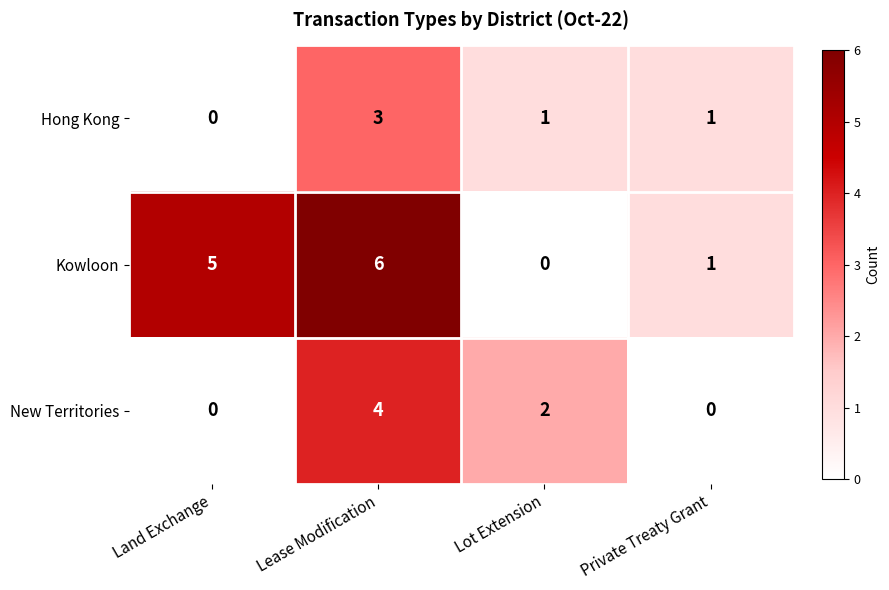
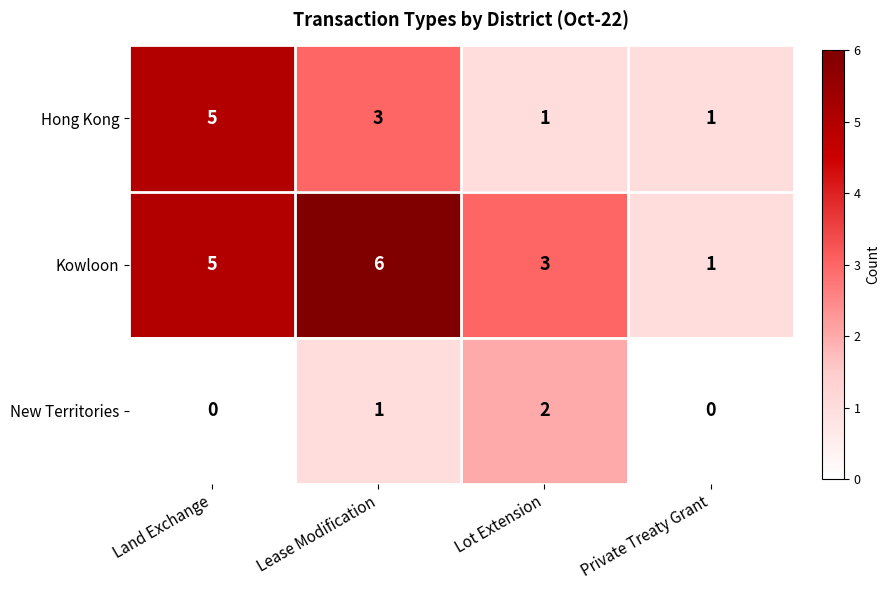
Hong Kong, Land Exchange: 0 -> 5
Kowloon, Lot Extension: 0 -> 3
New Territories, Lease Modification: 4 -> 1
